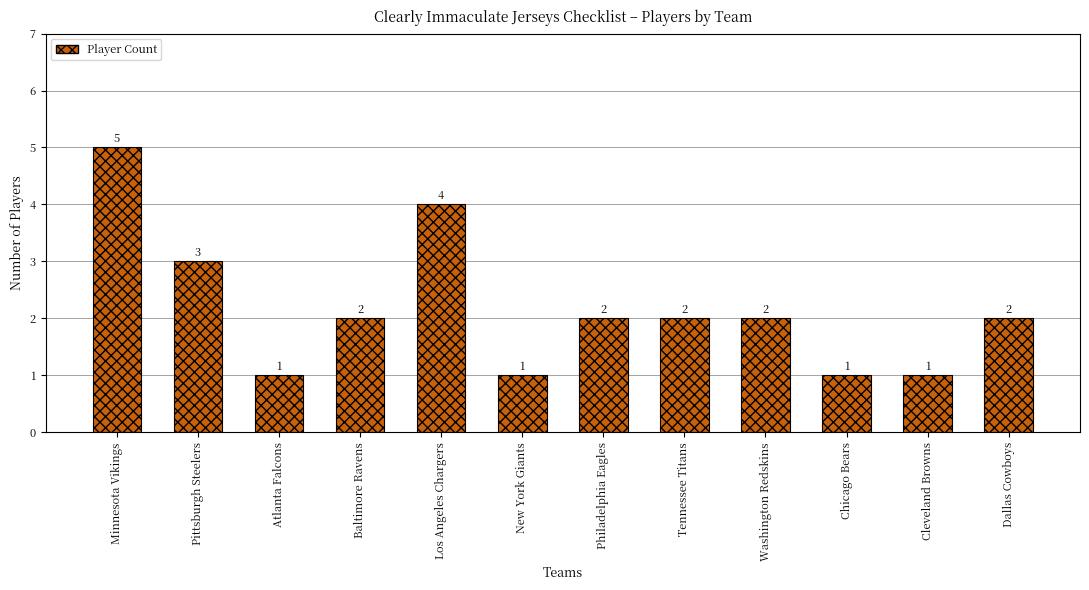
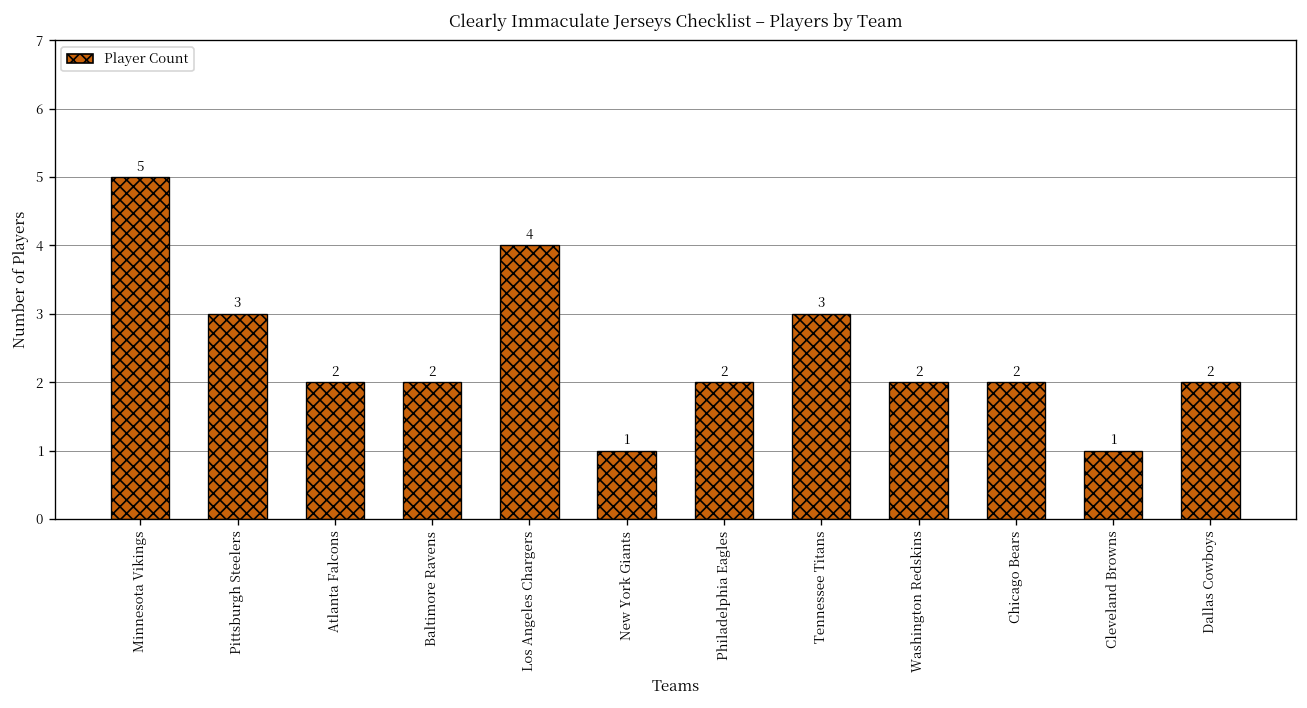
Atlanta Falcons: 1 -> 2
Tennessee Titans: 2 -> 3
Chicago Bears: 1 -> 2
